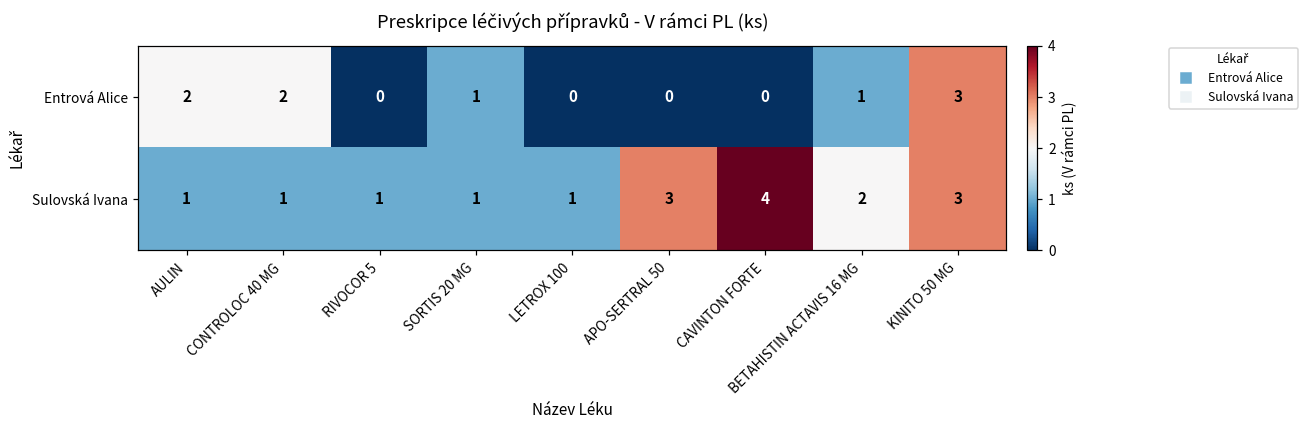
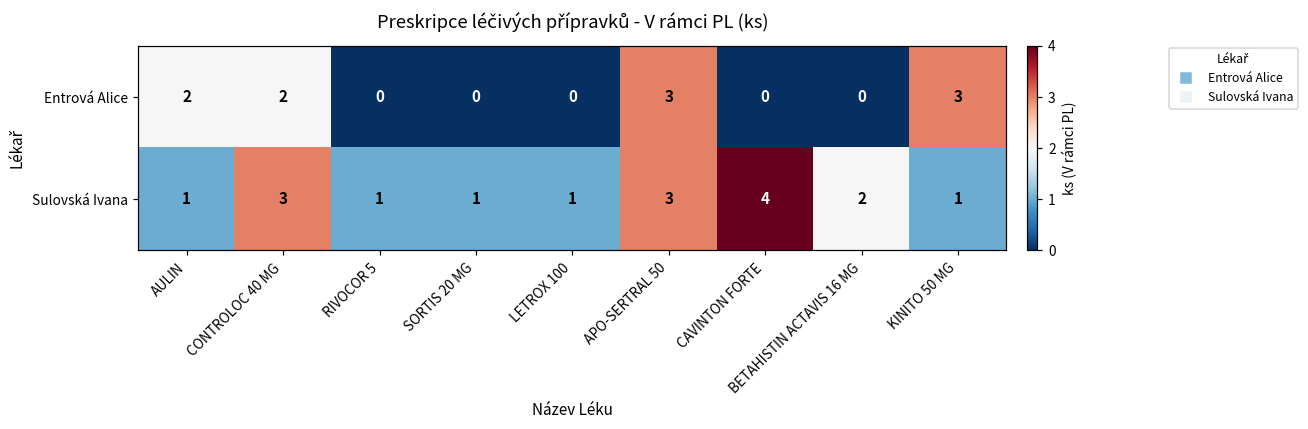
Entrová Alice, SORTIS 20 MG: 1 -> 0
Entrová Alice, APO-SERTRAL 50: 0 -> 3
Entrová Alice, BETAHISTIN ACTAVIS 16 MG: 1 -> 0
Sulovská Ivana, CONTROLOC 40 MG: 1 -> 3
Sulovská Ivana, KINITO 50 MG: 3 -> 1
